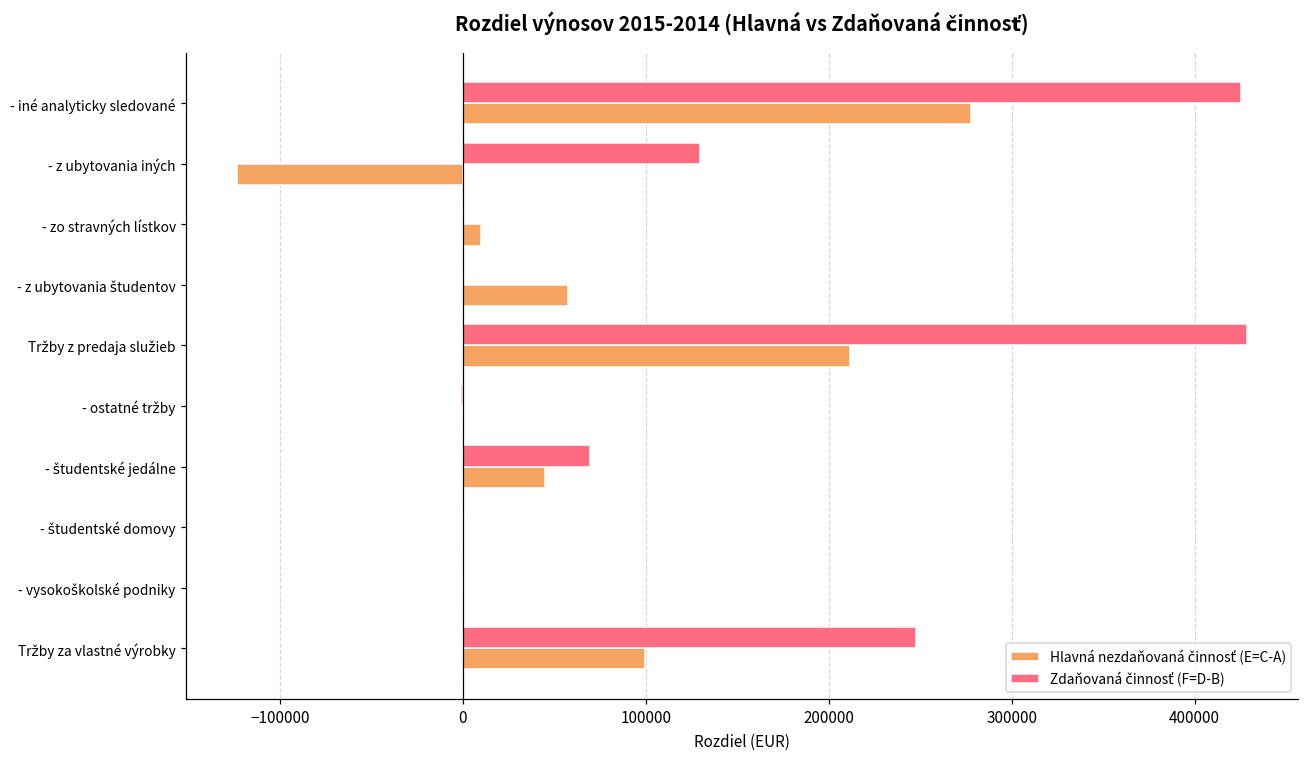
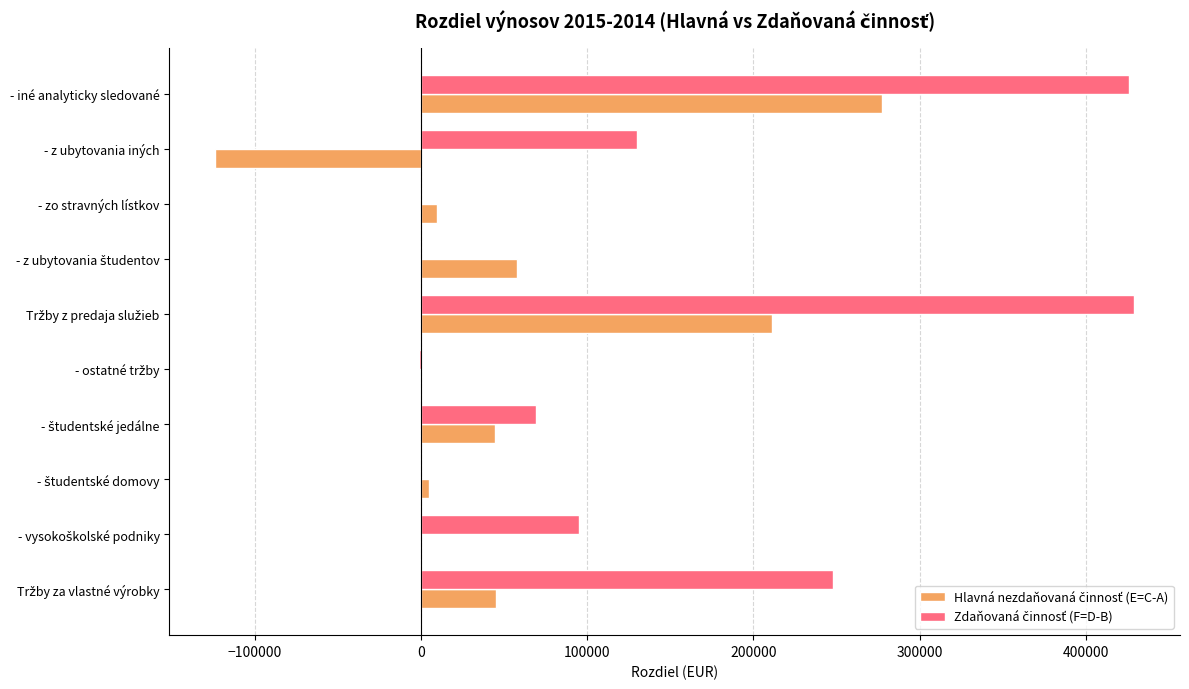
Hlavná nezdaňovaná činnosť (E=C-A), - študentské domovy: 0 -> 5000
Zdaňovaná činnosť (F=D-B), - vysokoškolské podniky: 0 -> 95000
Hlavná nezdaňovaná činnosť (E=C-A), Tržby za vlastné výrobky: 99000 -> 45000
